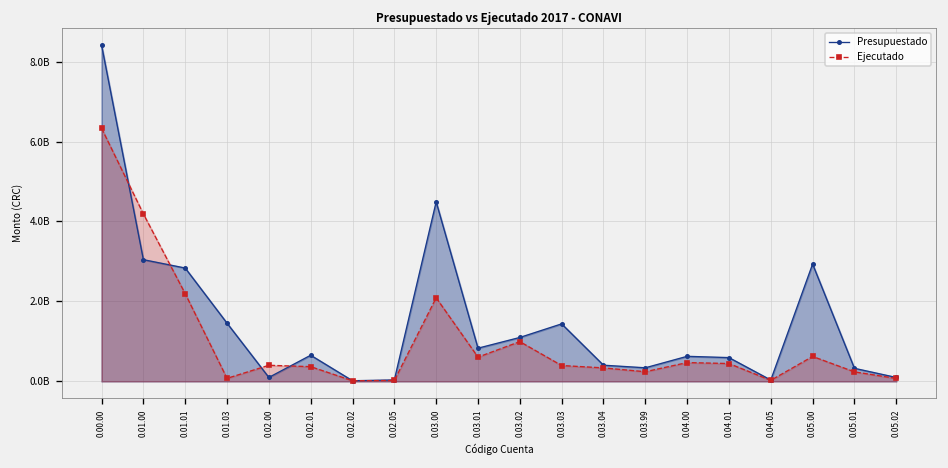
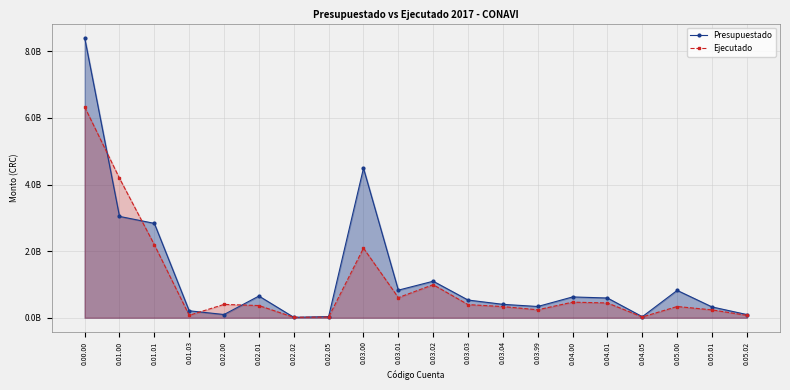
Presupuestado, 0.01.03: 1500000000 -> 200000000
Presupuestado, 0.03.03: 1400000000 -> 500000000
Presupuestado, 0.05.00: 2900000000 -> 800000000
Ejecutado, 0.05.00: 600000000 -> 300000000
